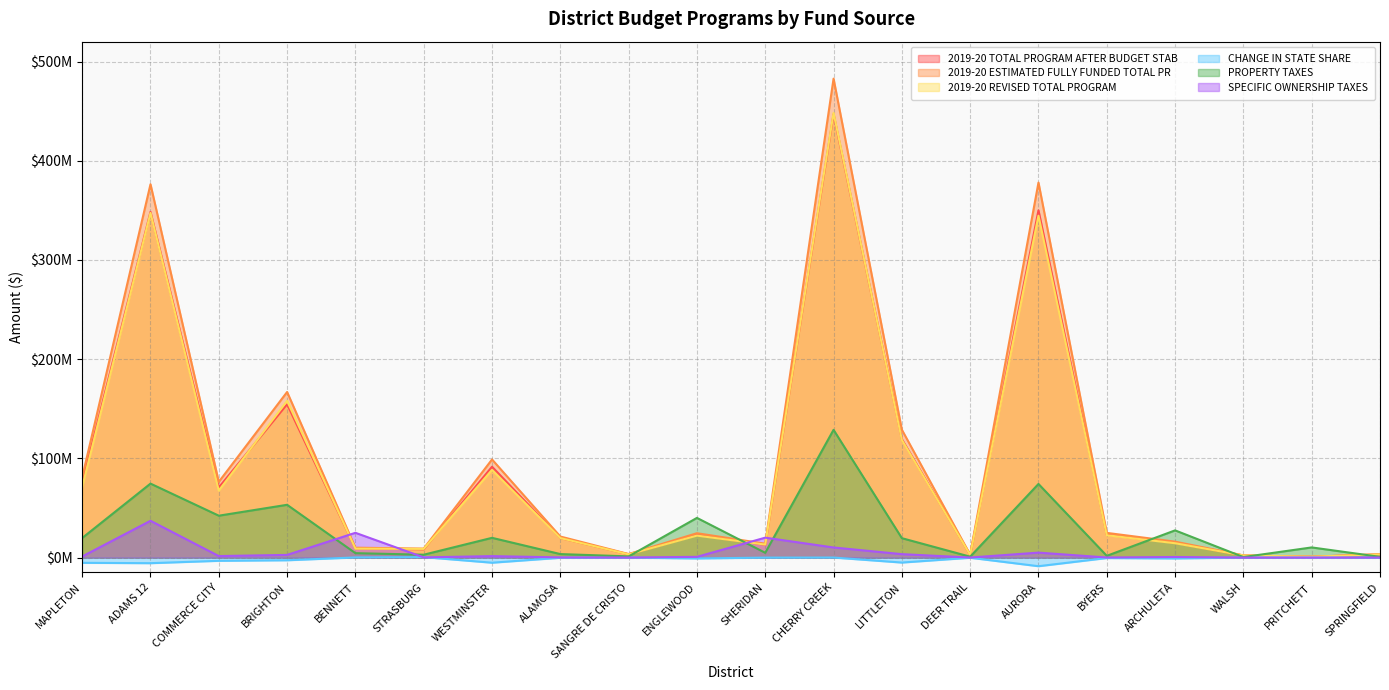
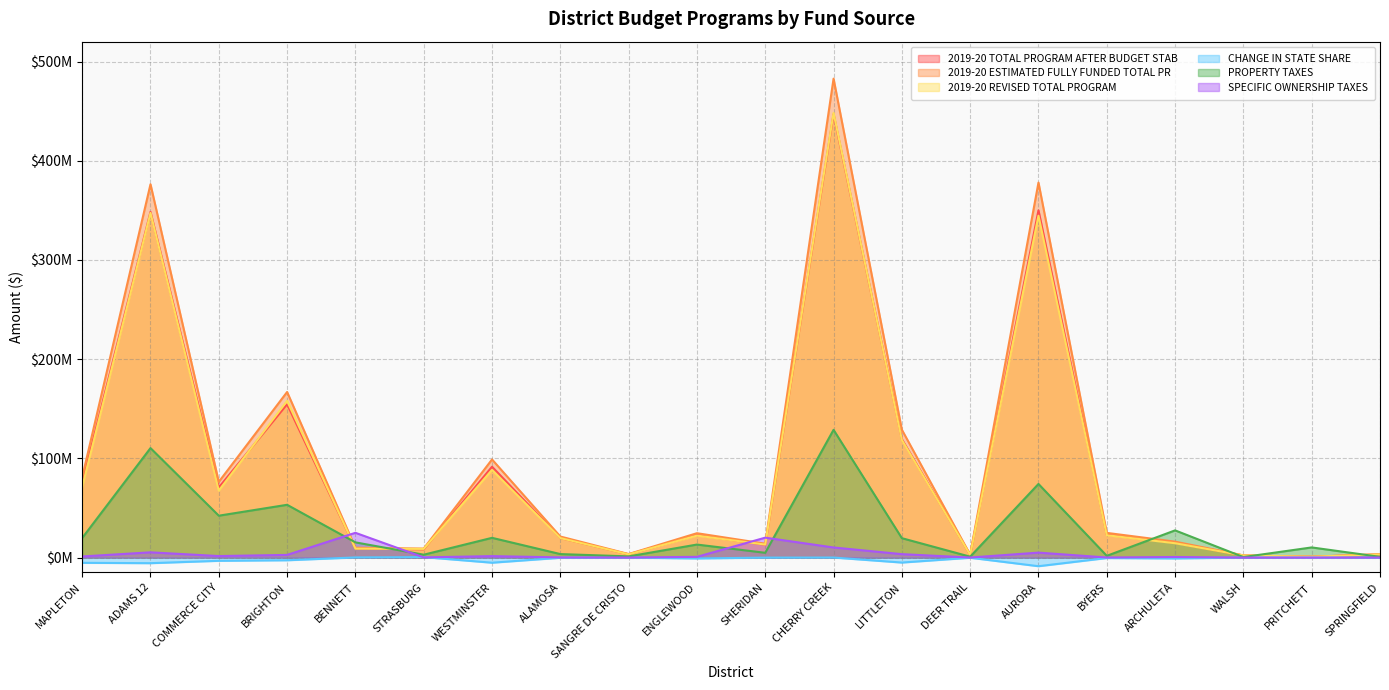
PROPERTY TAXES, ADAMS 12: $70000000 -> $110000000
SPECIFIC OWNERSHIP TAXES, ADAMS 12: $40000000 -> $10000000
PROPERTY TAXES, BENNETT: $0 -> $20000000
PROPERTY TAXES, ENGLEWOOD: $40000000 -> $10000000
